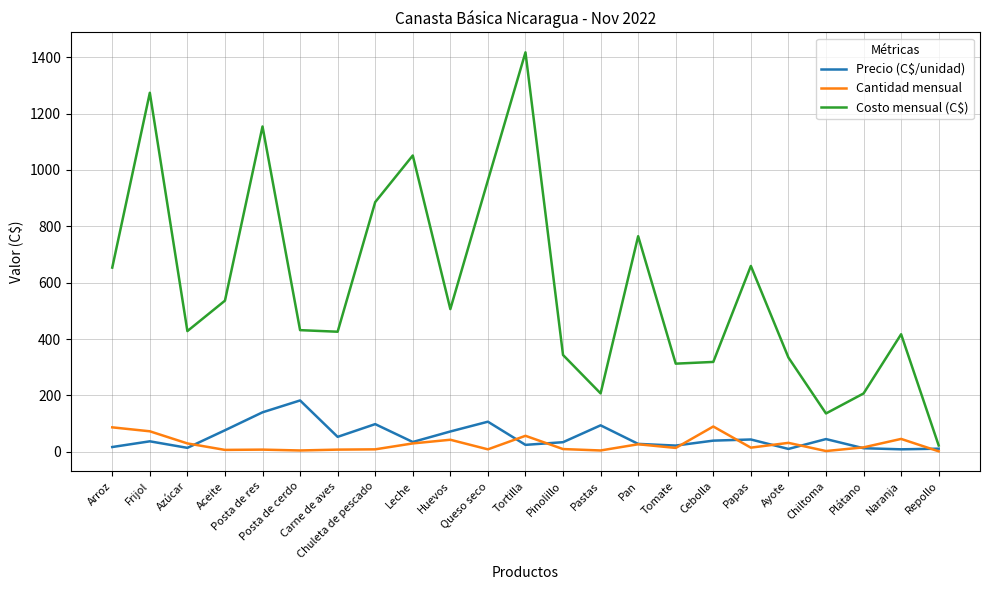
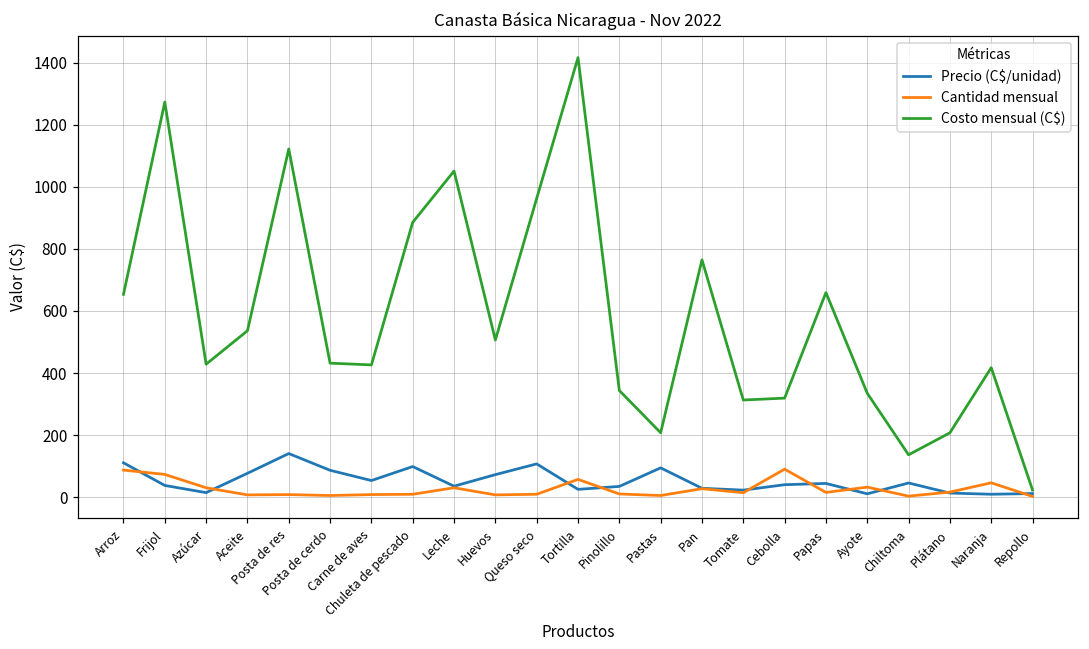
Precio (C$/unidad), Arroz: 20 -> 110
Costo mensual (C$), Posta de res: 1150 -> 1120
Precio (C$/unidad), Posta de cerdo: 180 -> 90
Cantidad mensual, Huevos: 40 -> 10
